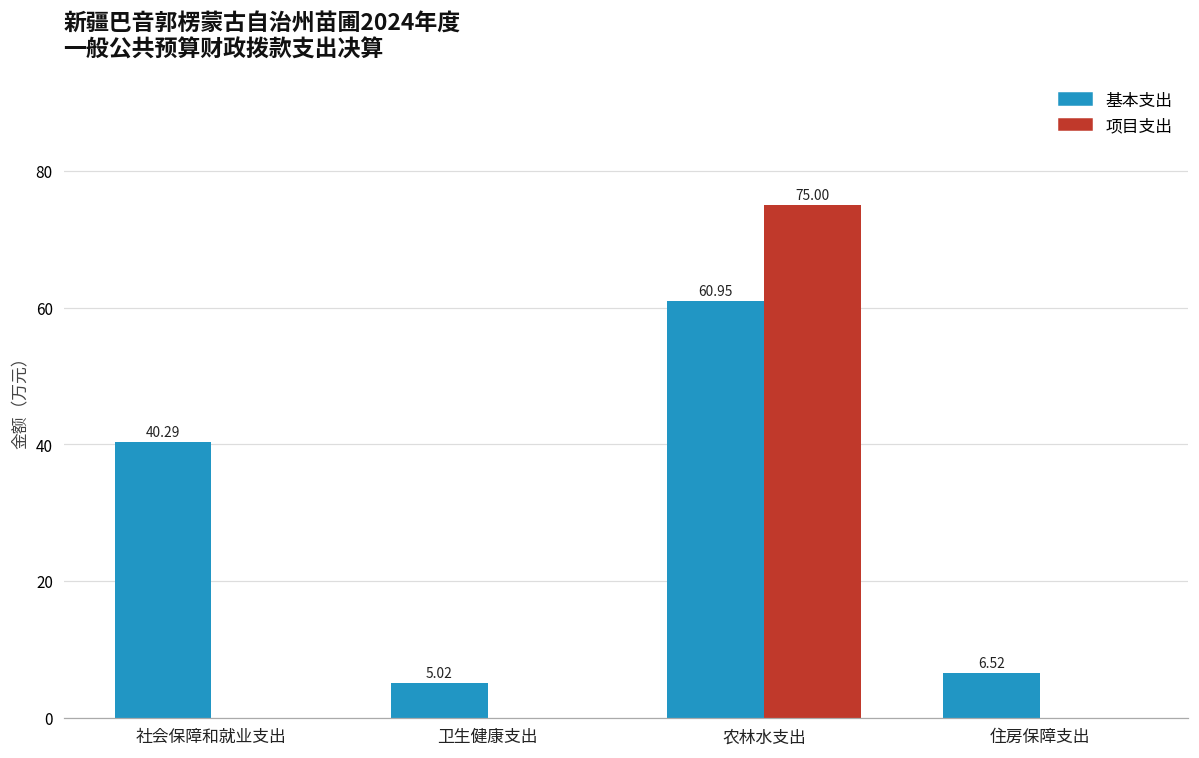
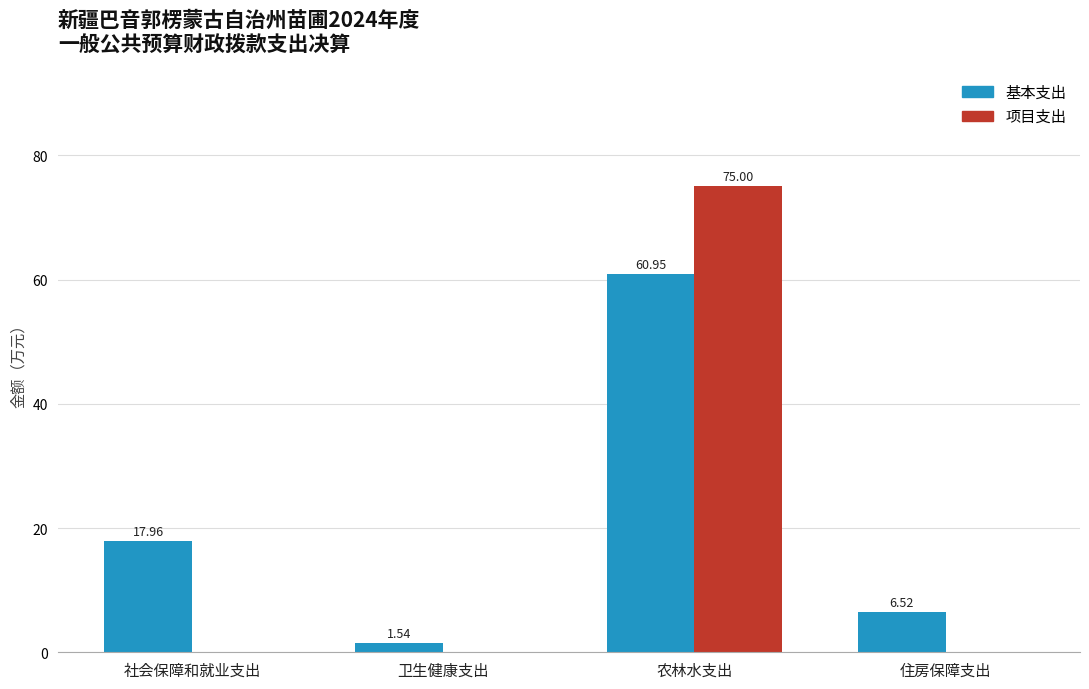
基本支出, 社会保障和就业支出: 40.29 -> 17.96
基本支出, 卫生健康支出: 5.02 -> 1.54
